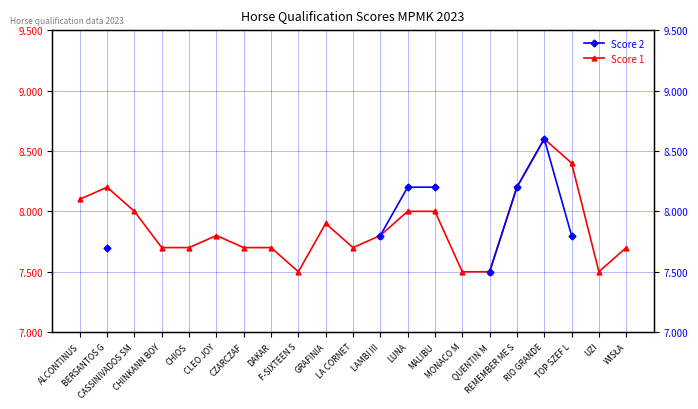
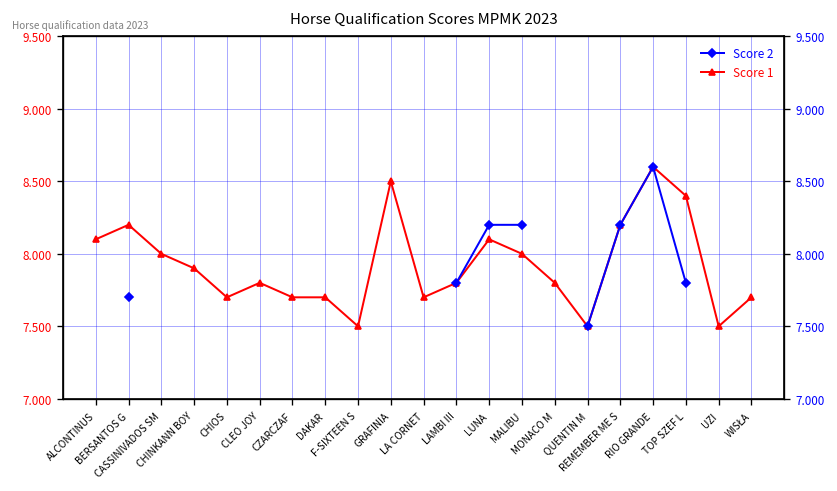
Score 1, CHINKANN BOY: 7.7 -> 7.9
Score 1, GRAFINIA: 7.9 -> 8.5
Score 1, LUNA: 8.0 -> 8.1
Score 1, MONACO M: 7.5 -> 7.8
